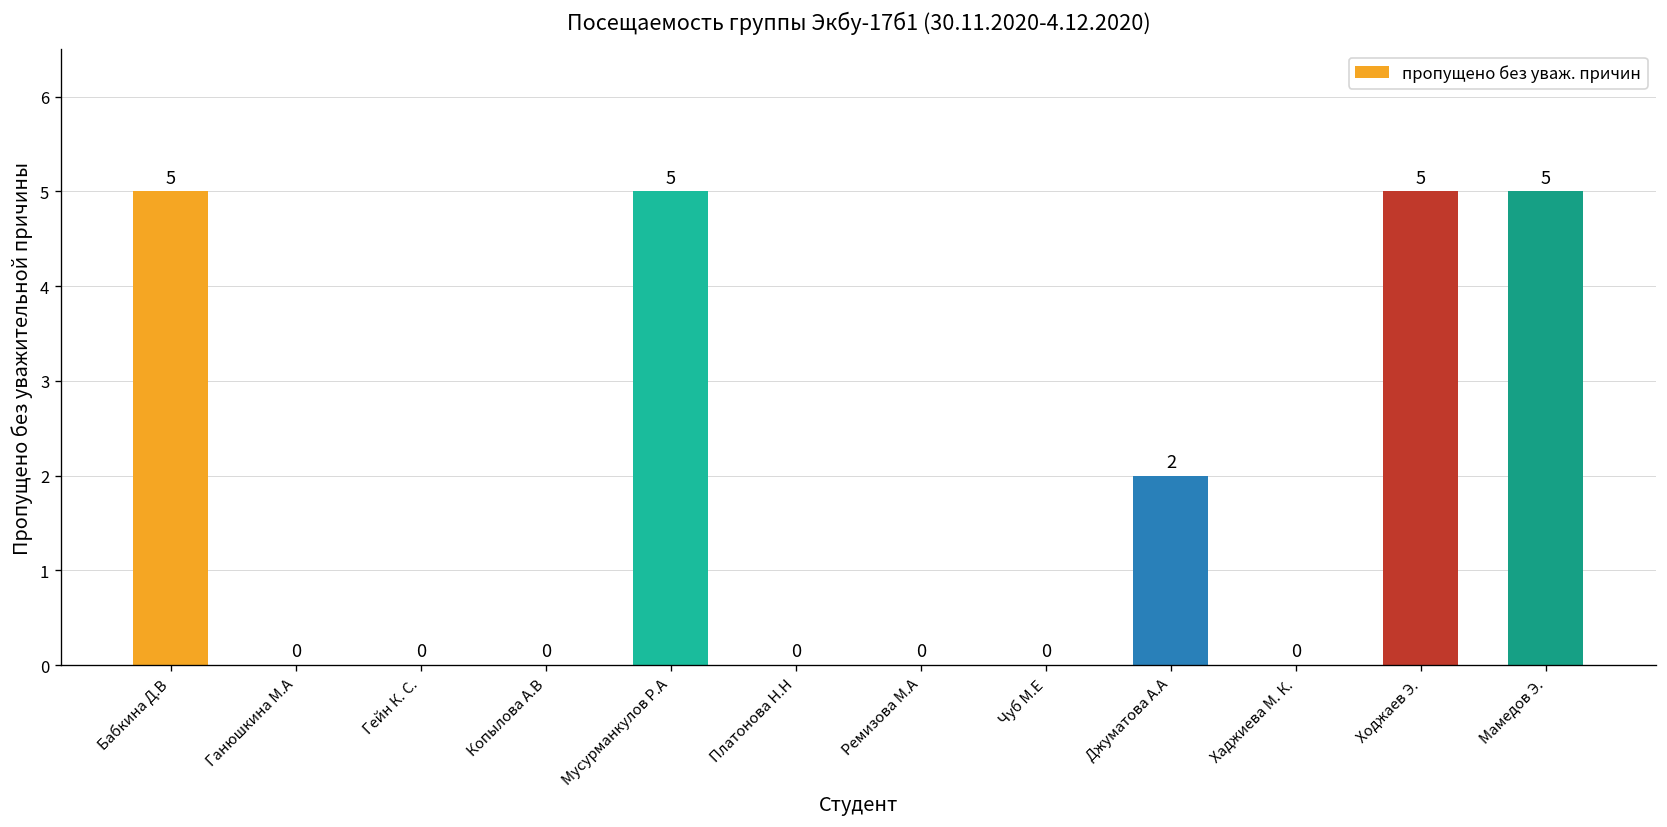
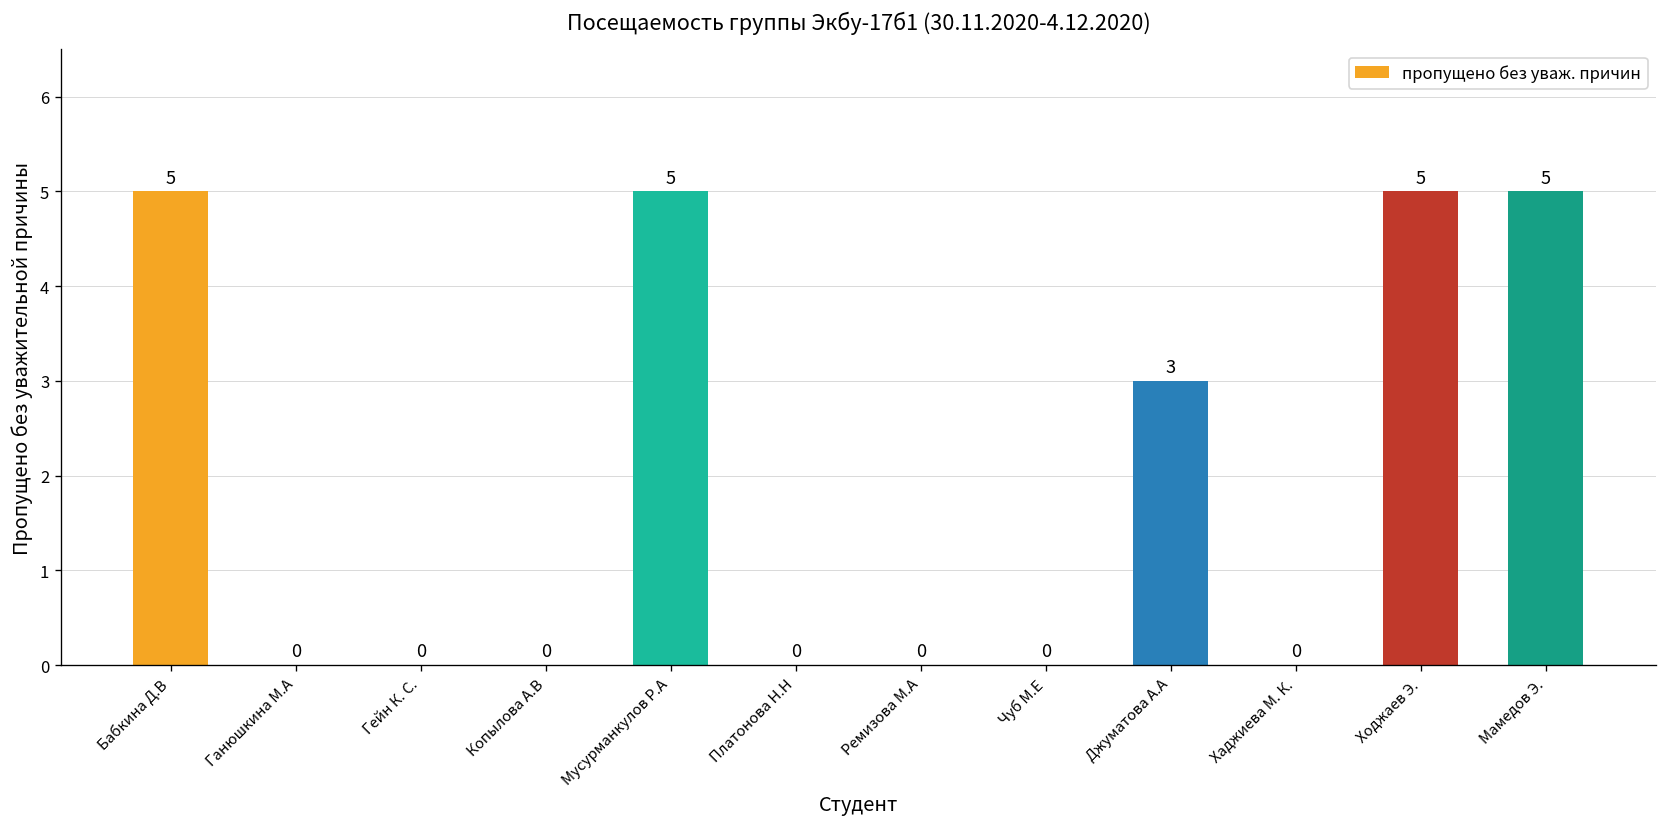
Джуматова А.А: 2 -> 3
